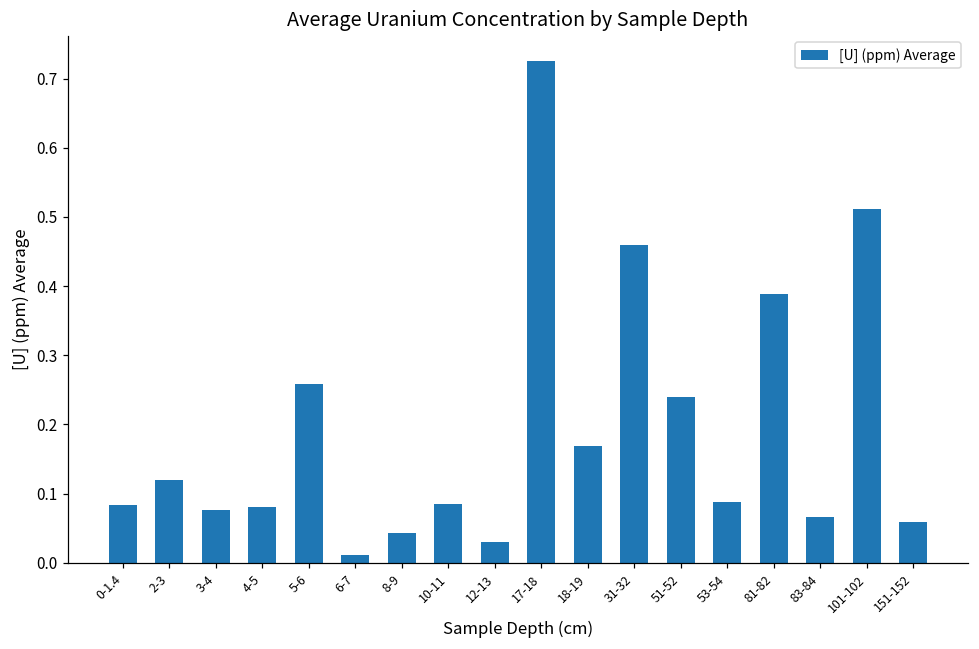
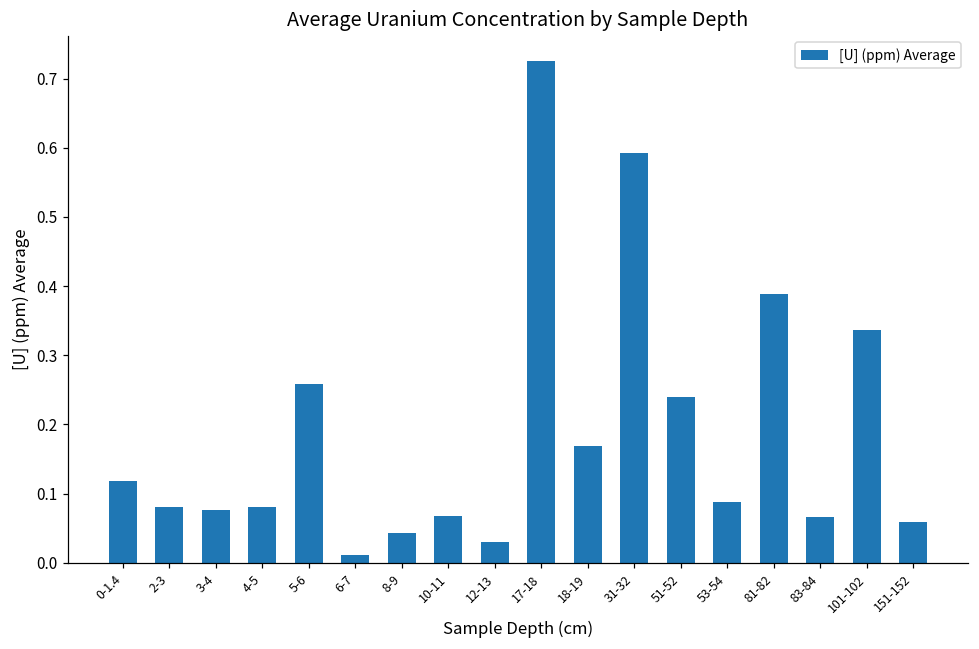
0-1.4: 0.08 -> 0.12
2-3: 0.12 -> 0.08
10-11: 0.08 -> 0.07
31-32: 0.46 -> 0.59
101-102: 0.51 -> 0.34
